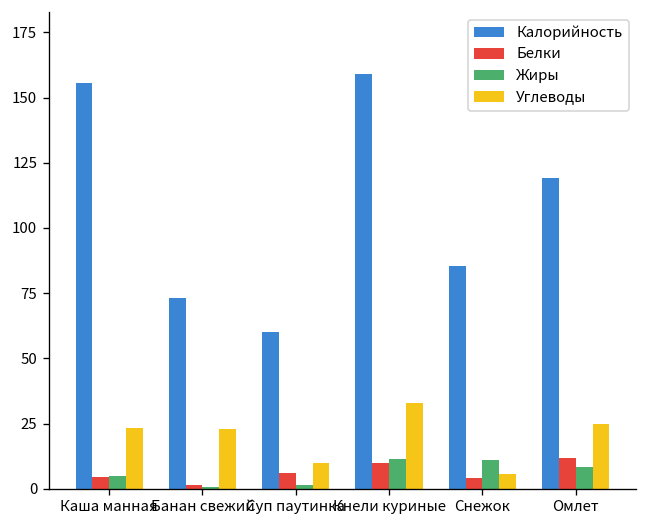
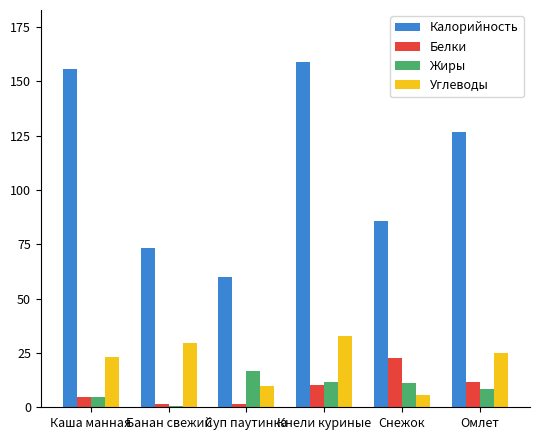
Углеводы, Банан свежий: 23 -> 30
Белки, Суп паутинка: 6 -> 2
Жиры, Суп паутинка: 2 -> 17
Белки, Снежок: 4 -> 22
Калорийность, Омлет: 119 -> 127
